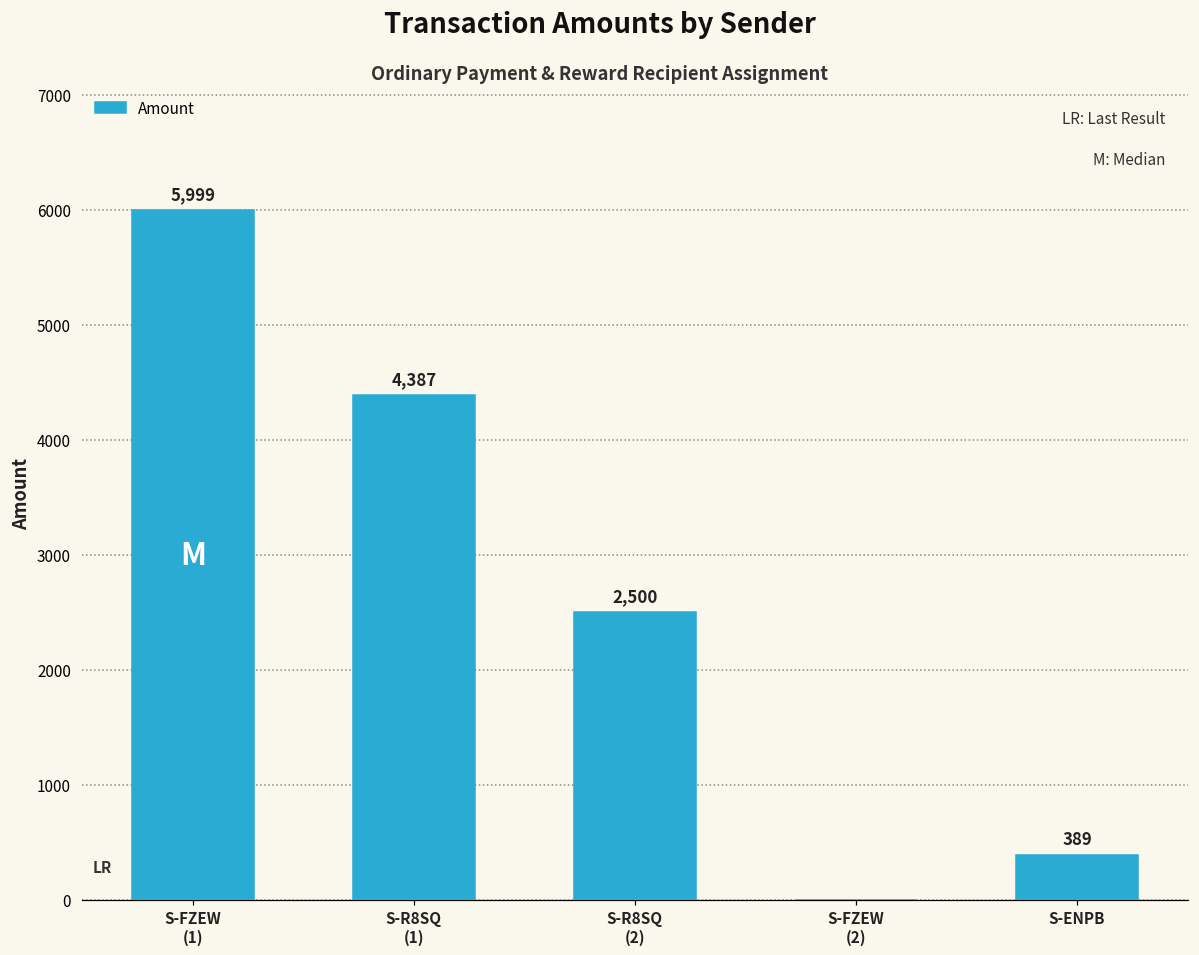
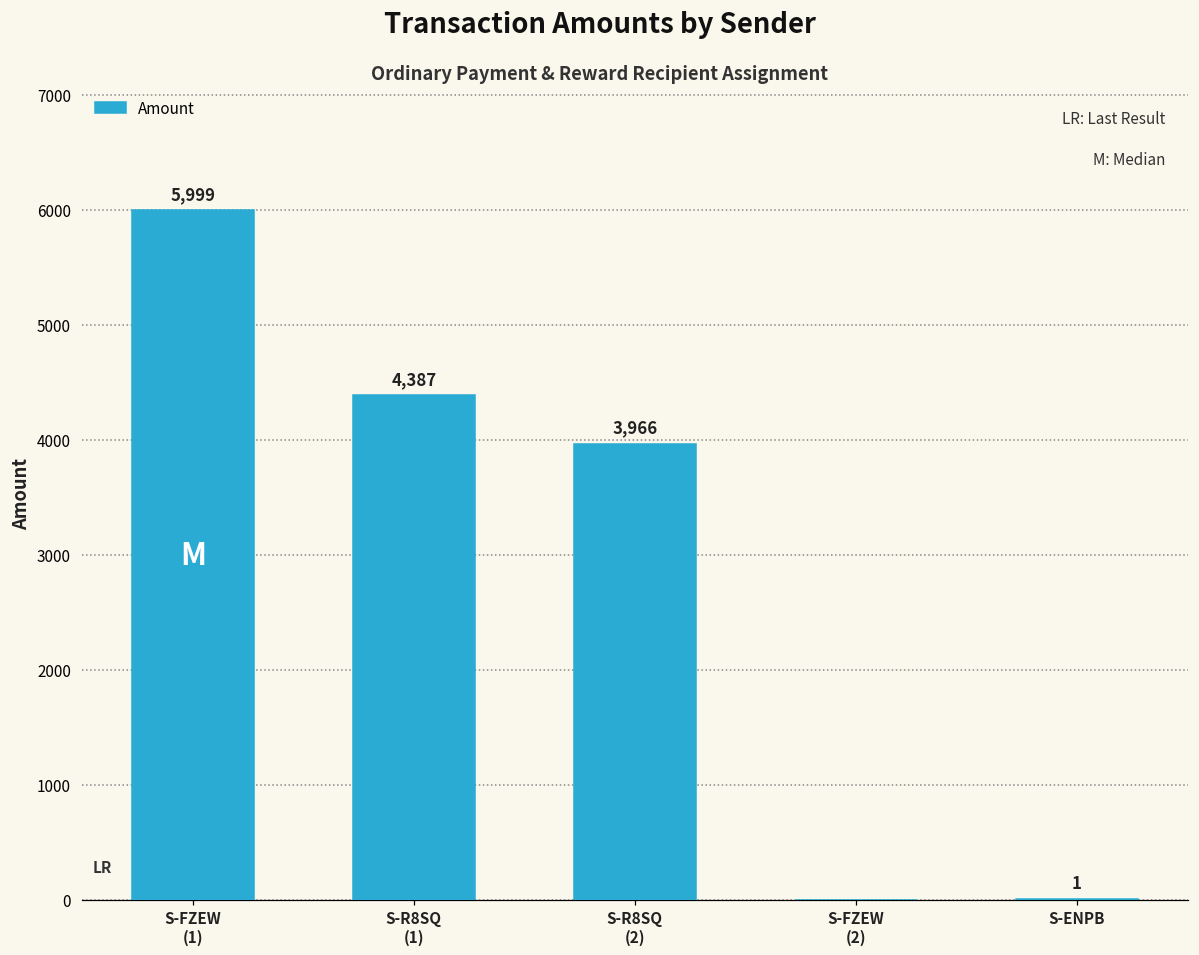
S-R8SQ (2): 2,500 -> 3,966
S-ENPB: 389 -> 1
